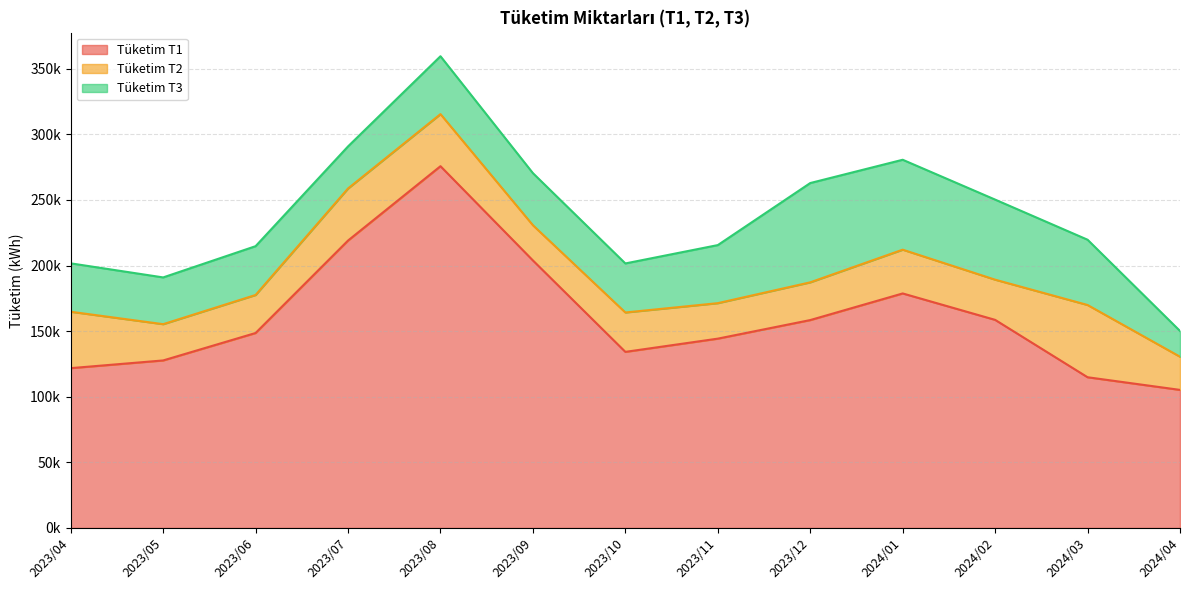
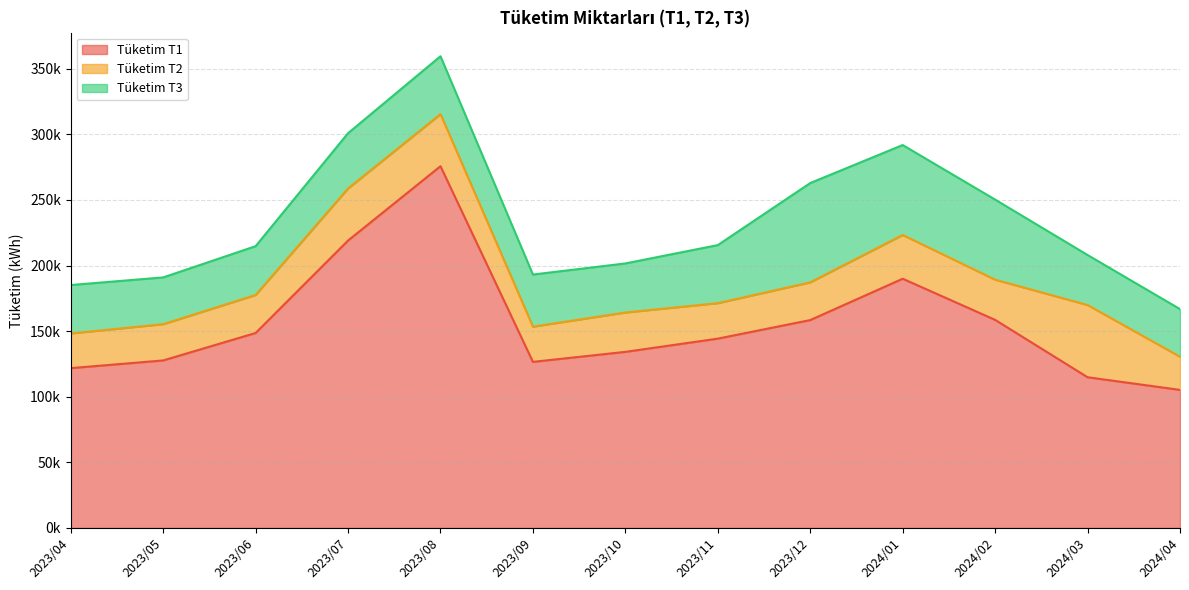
Tüketim T2, 2023/04: 43000 -> 26000
Tüketim T3, 2023/07: 32000 -> 42000
Tüketim T1, 2023/09: 204000 -> 127000
Tüketim T1, 2024/01: 179000 -> 190000
Tüketim T3, 2024/03: 50000 -> 38000
Tüketim T3, 2024/04: 20000 -> 36000
